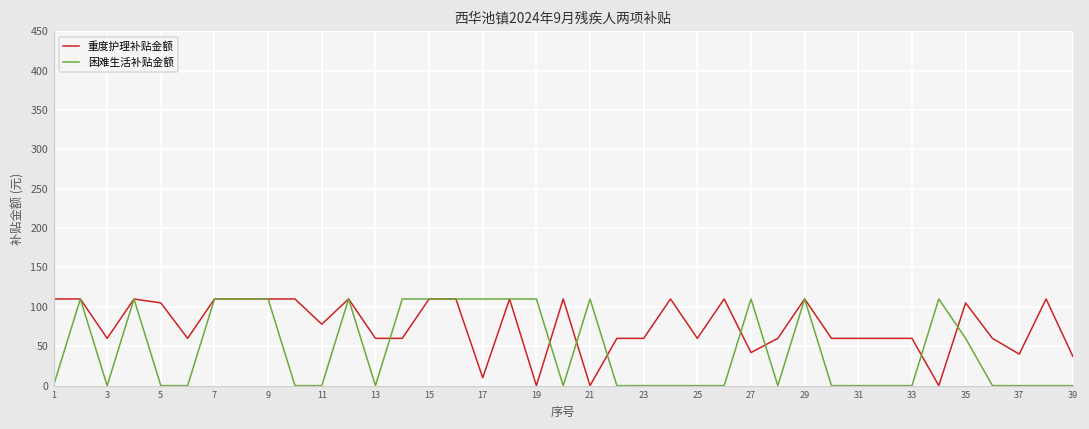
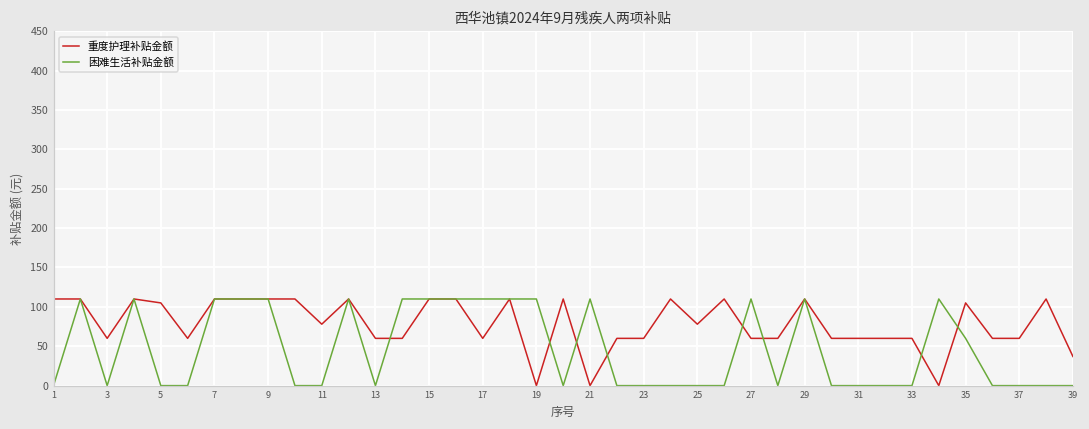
重度护理补贴金额, 17: 10 -> 60
重度护理补贴金额, 25: 60 -> 80
重度护理补贴金额, 27: 40 -> 60
重度护理补贴金额, 37: 40 -> 60
